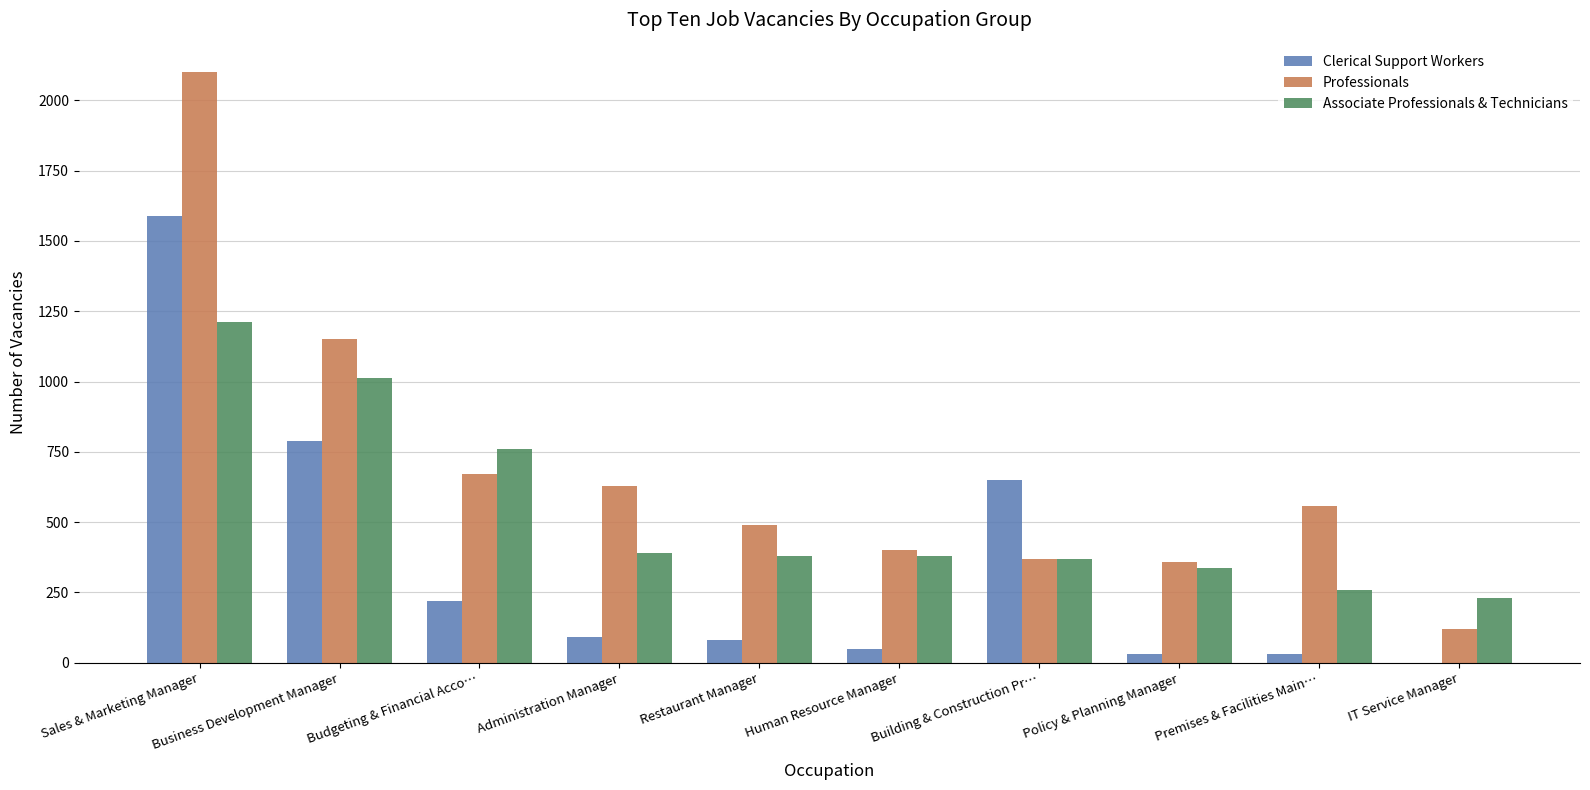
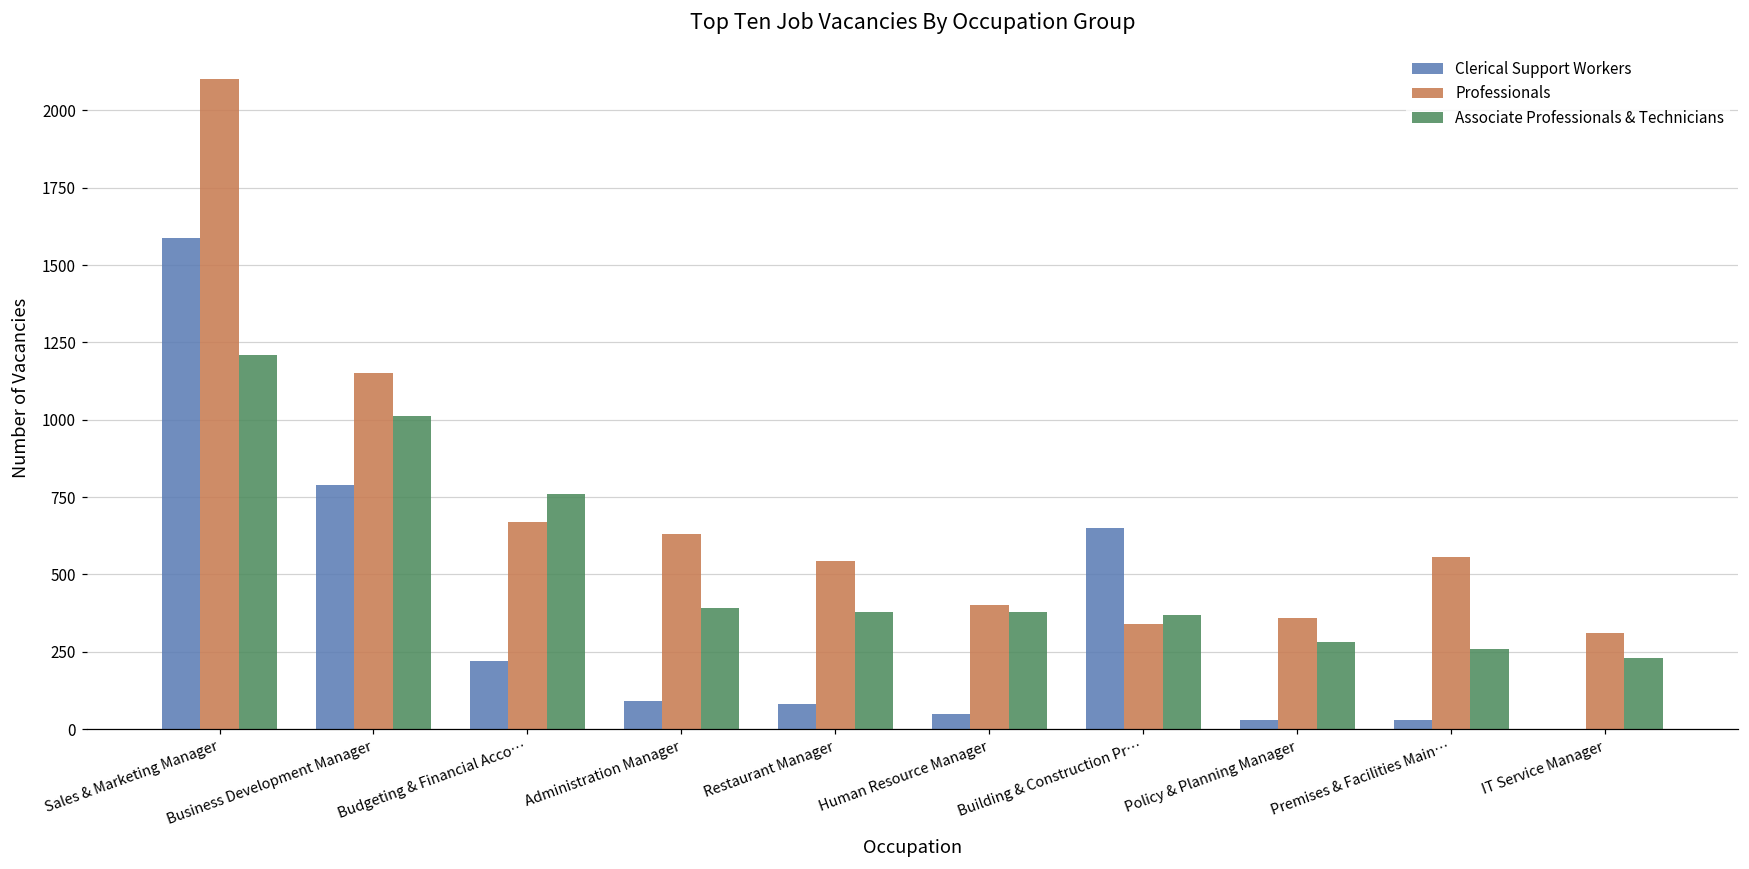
Professionals, Restaurant Manager: 490 -> 540
Professionals, Building & Construction Pr…: 370 -> 340
Associate Professionals & Technicians, Policy & Planning Manager: 340 -> 280
Professionals, IT Service Manager: 120 -> 310
